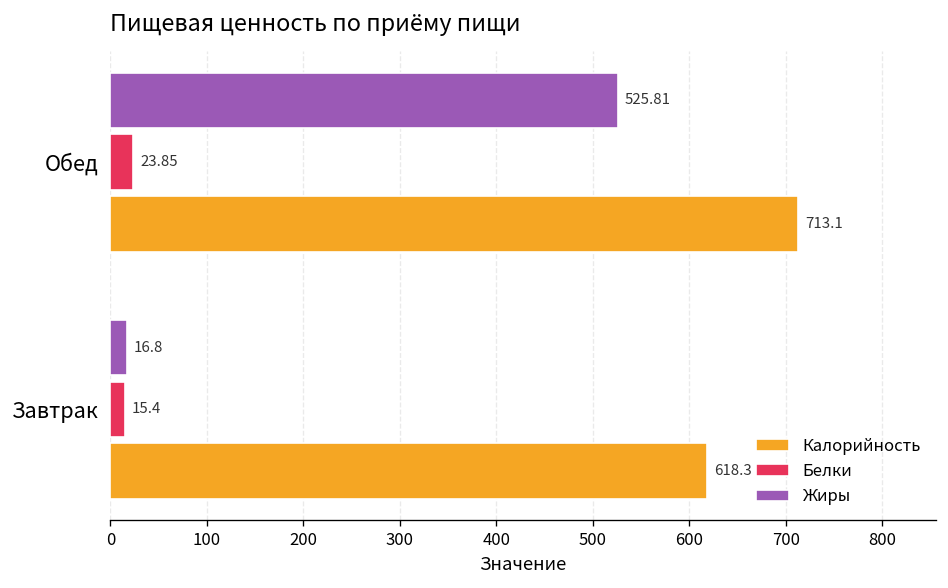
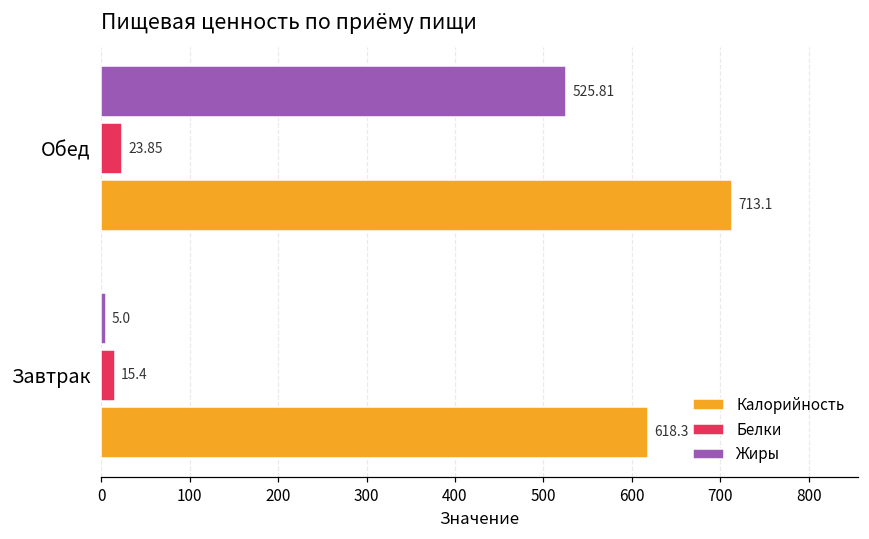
Жиры, Завтрак: 16.8 -> 5.0
